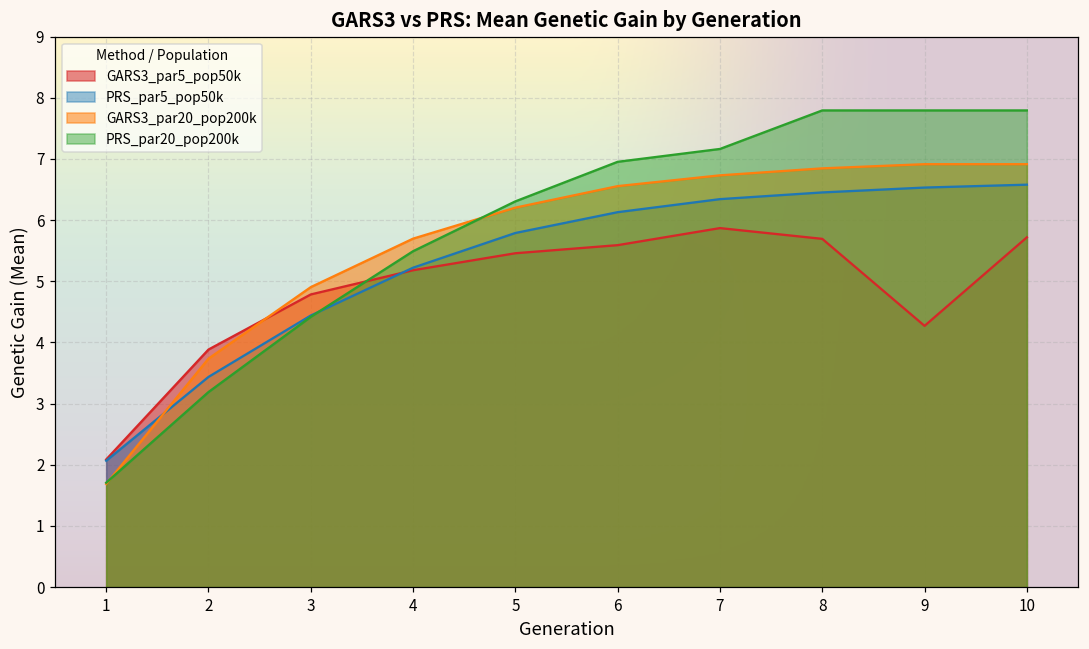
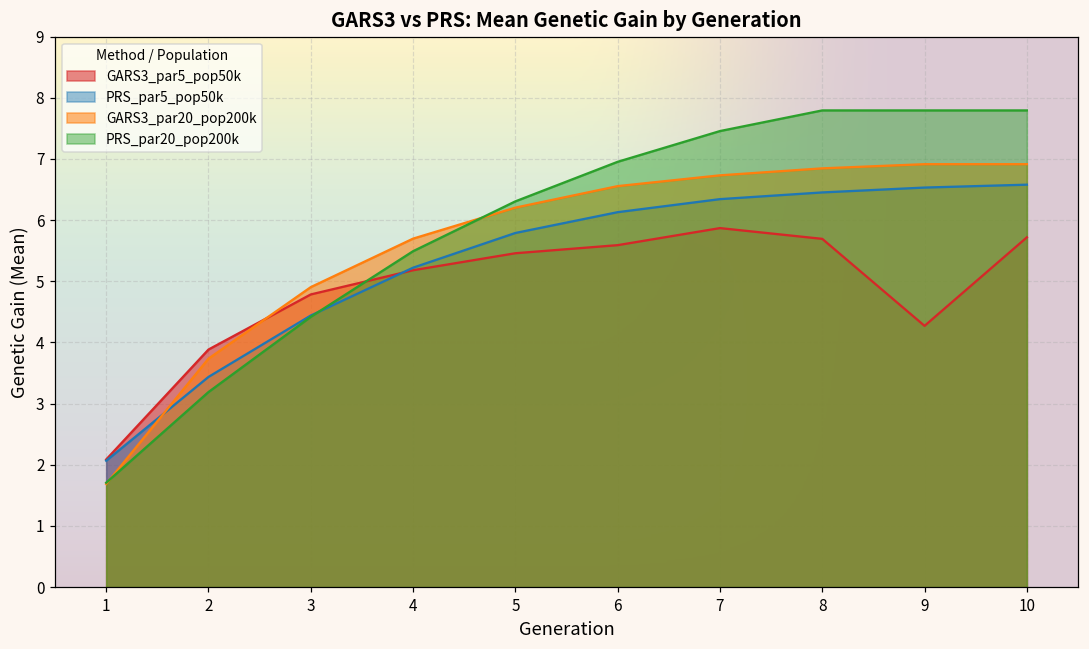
PRS_par20_pop200k, 7: 7.2 -> 7.5
